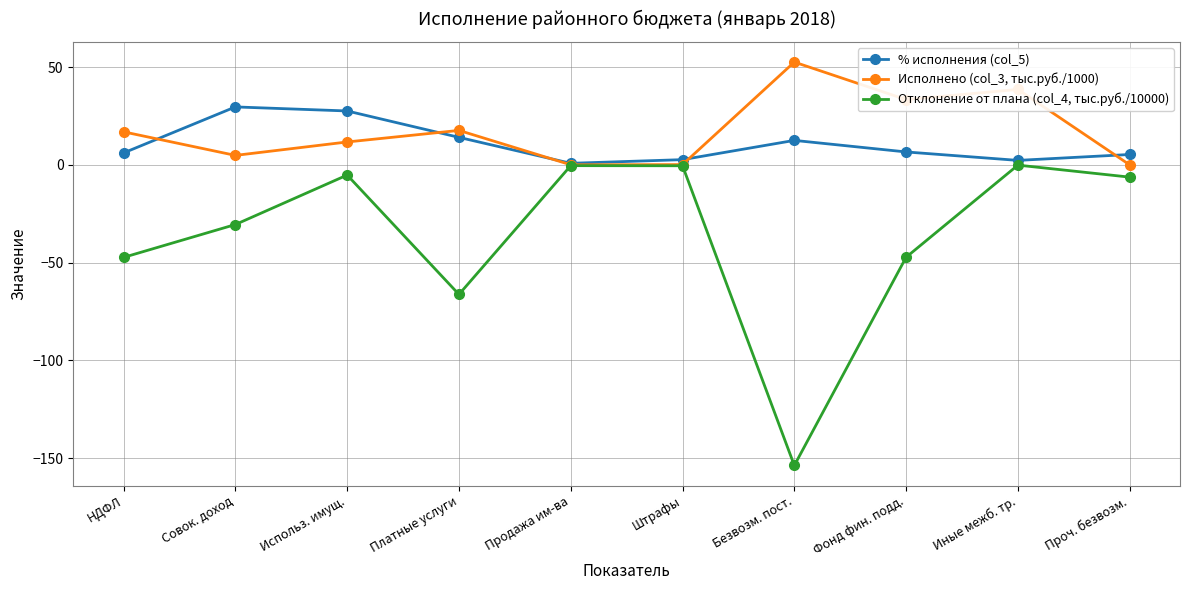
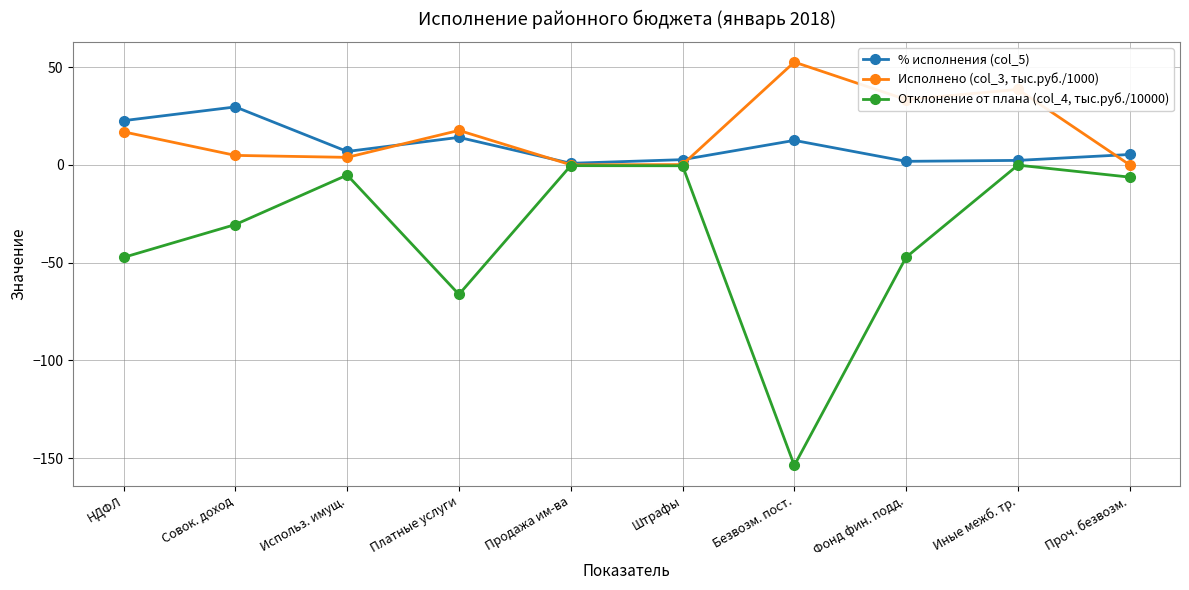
% исполнения (col_5), НДФЛ: 6 -> 23
% исполнения (col_5), Использ. имущ.: 28 -> 7
Исполнено (col_3, тыс.руб./1000), Использ. имущ.: 12 -> 4
% исполнения (col_5), Фонд фин. подд.: 7 -> 2
